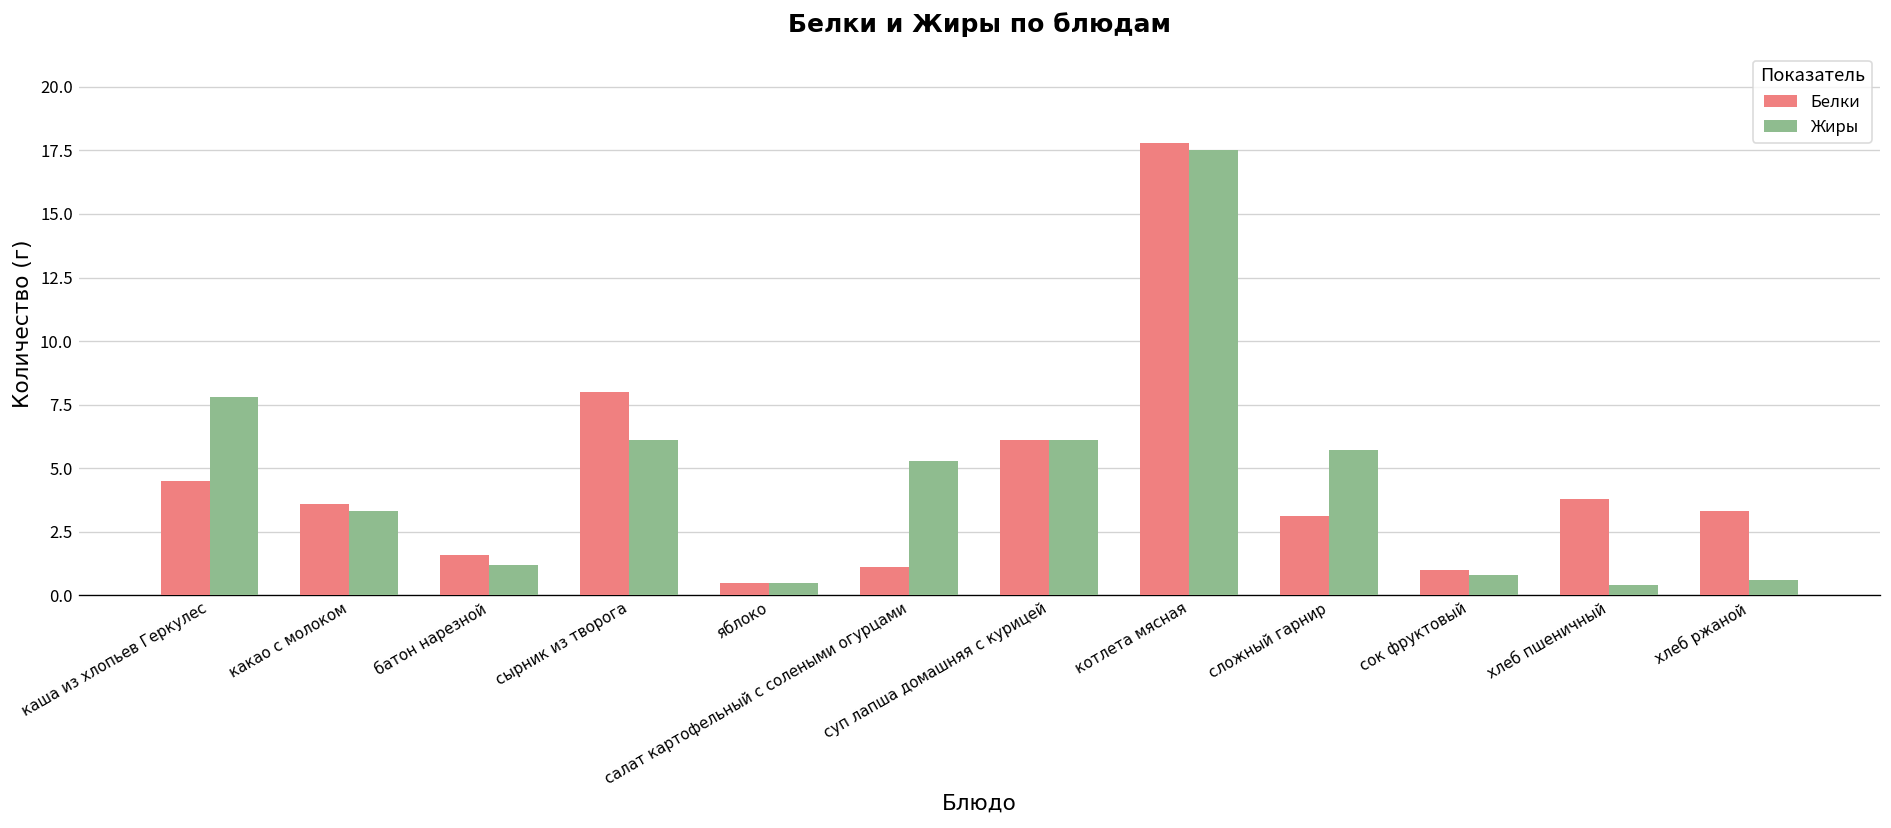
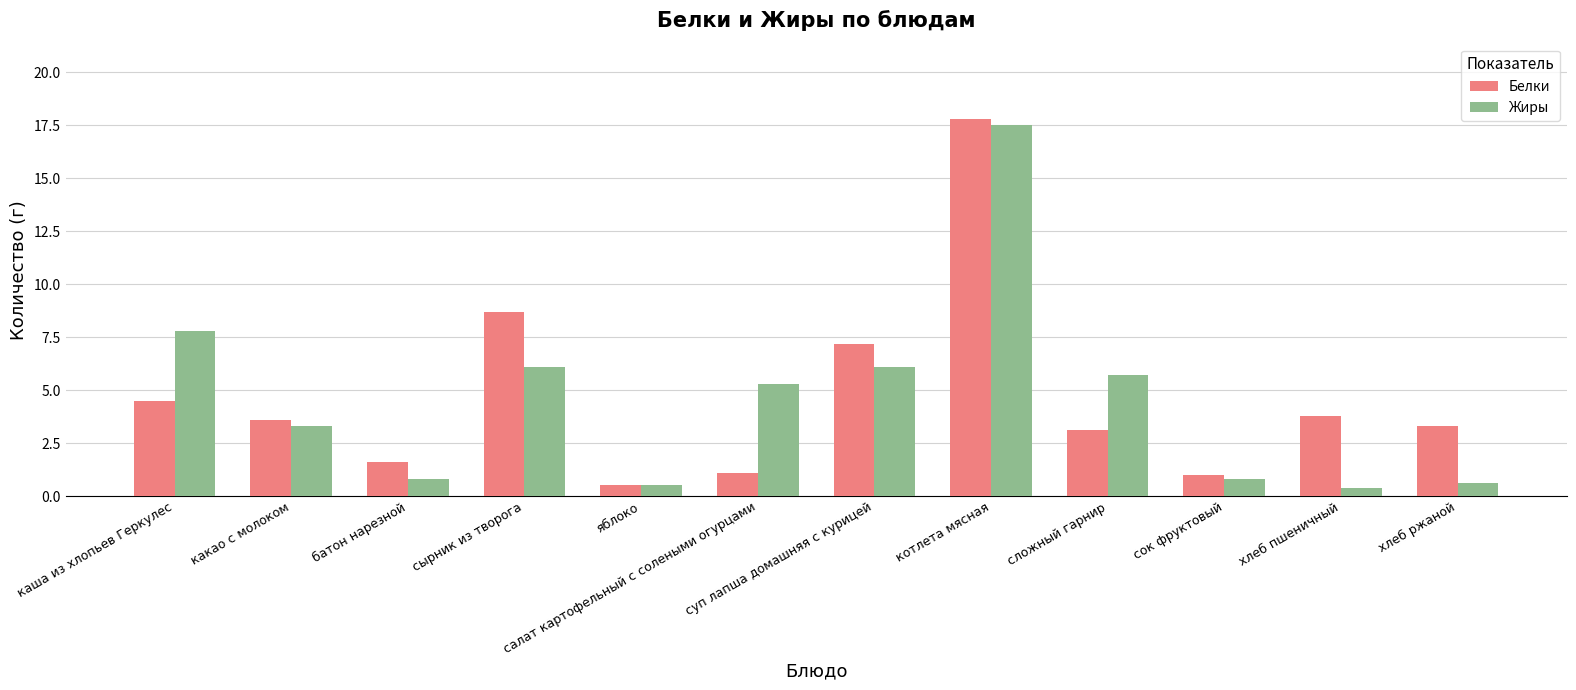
Жиры, батон нарезной: 1.2 -> 0.8
Белки, сырник из творога: 8.0 -> 8.7
Белки, суп лапша домашняя с курицей: 6.1 -> 7.2
